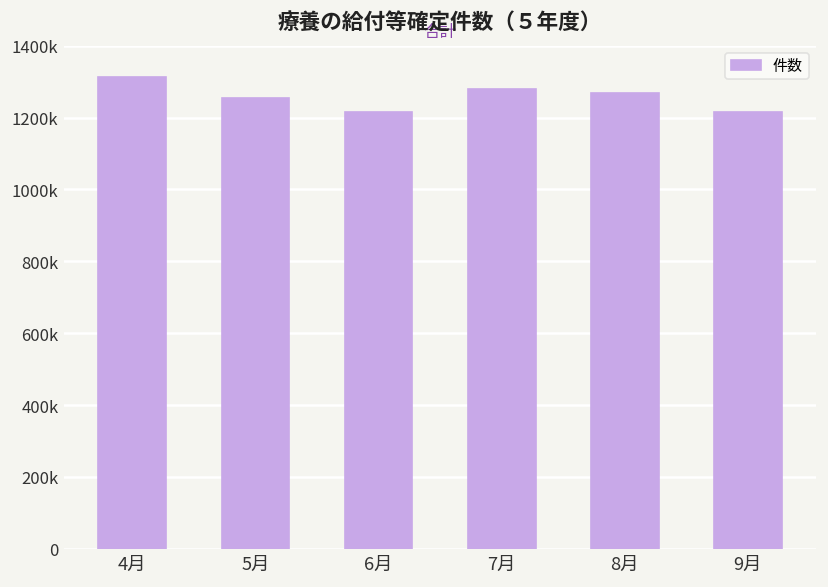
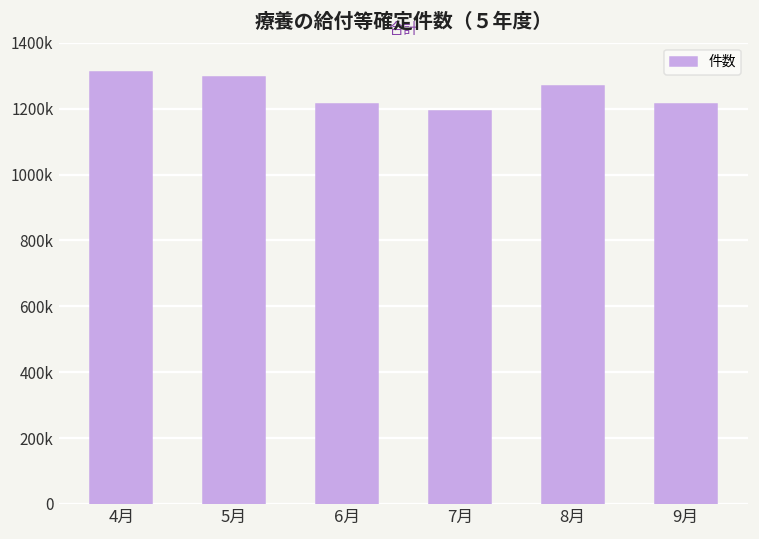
5月: 1250000 -> 1300000
7月: 1280000 -> 1190000
